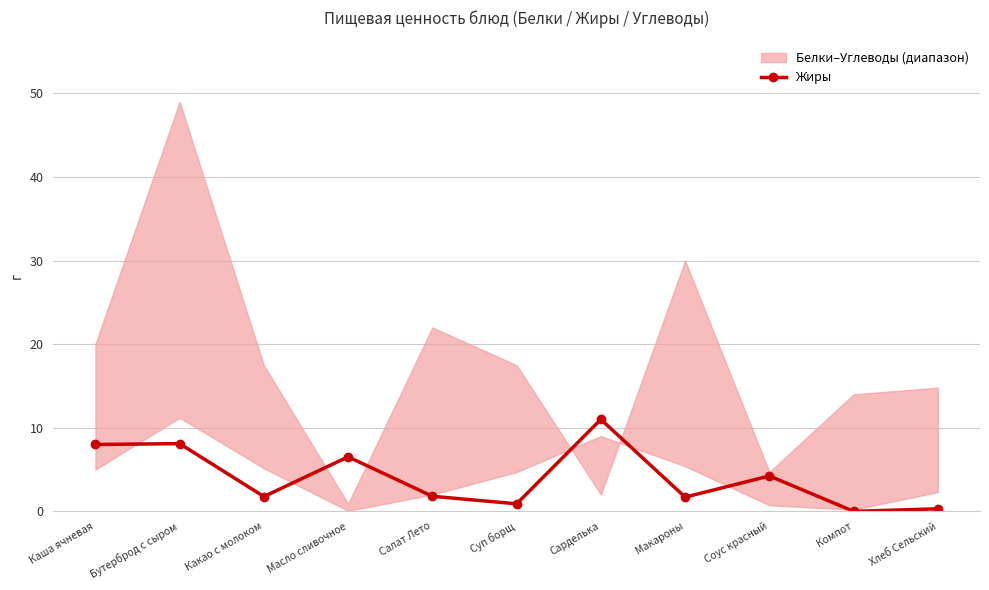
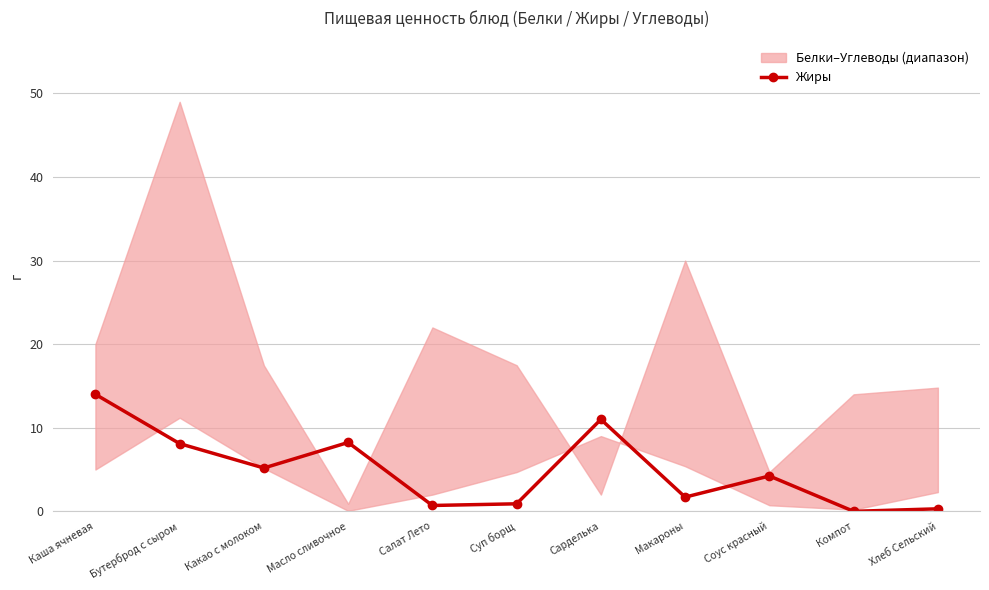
Жиры, Каша ячневая: 8 -> 14
Жиры, Какао с молоком: 2 -> 5
Жиры, Масло сливочное: 7 -> 8
Жиры, Салат Лето: 2 -> 1
